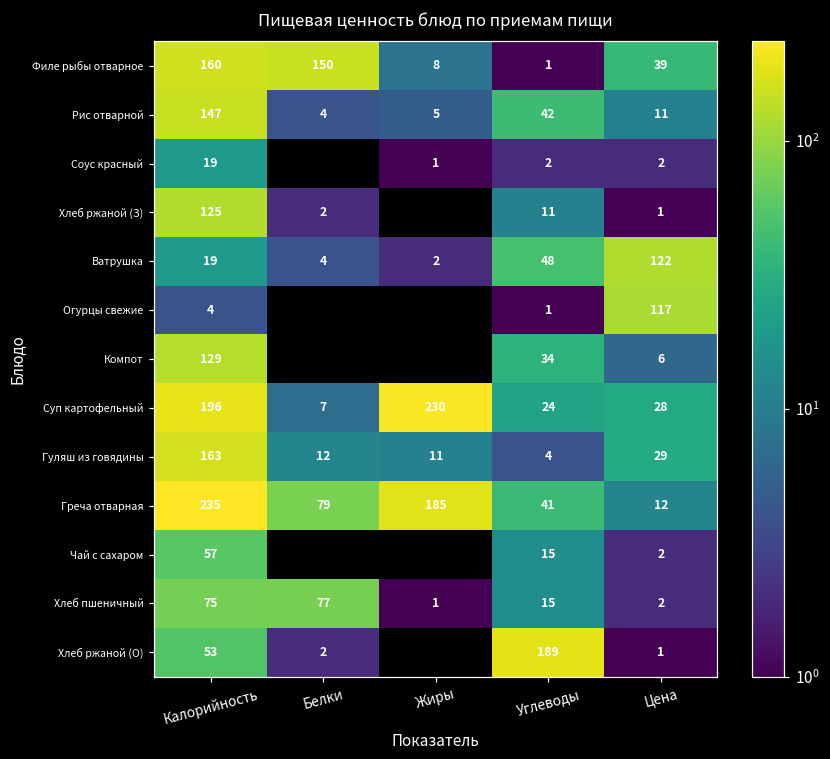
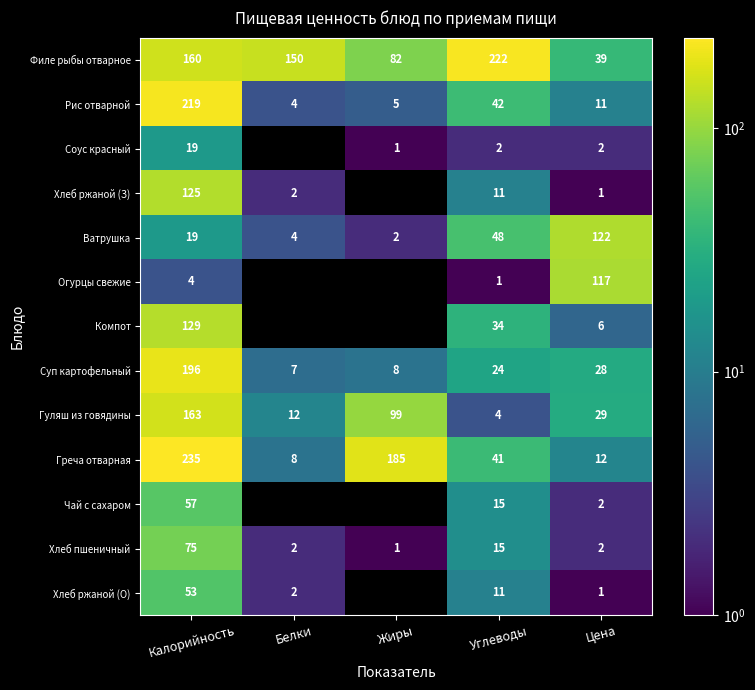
Филе рыбы отварное, Жиры: 8 -> 82
Филе рыбы отварное, Углеводы: 1 -> 222
Рис отварной, Калорийность: 147 -> 219
Суп картофельный, Жиры: 230 -> 8
Гуляш из говядины, Жиры: 11 -> 99
Греча отварная, Белки: 79 -> 8
Хлеб пшеничный, Белки: 77 -> 2
Хлеб ржаной (О), Углеводы: 189 -> 11
